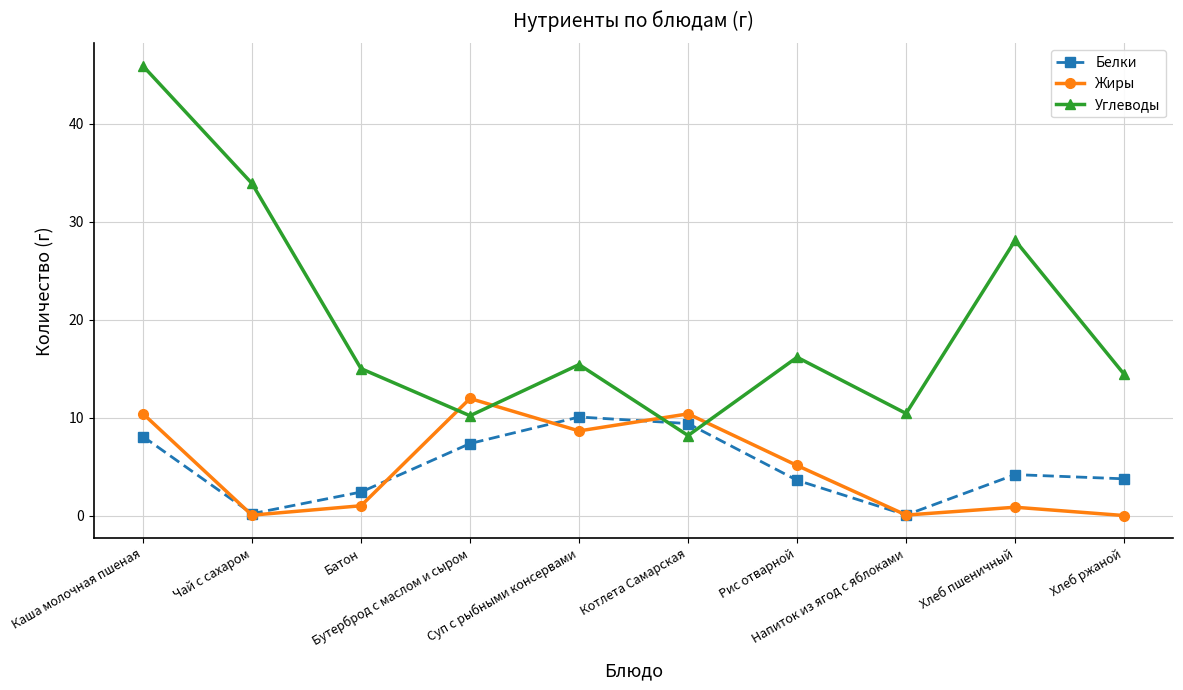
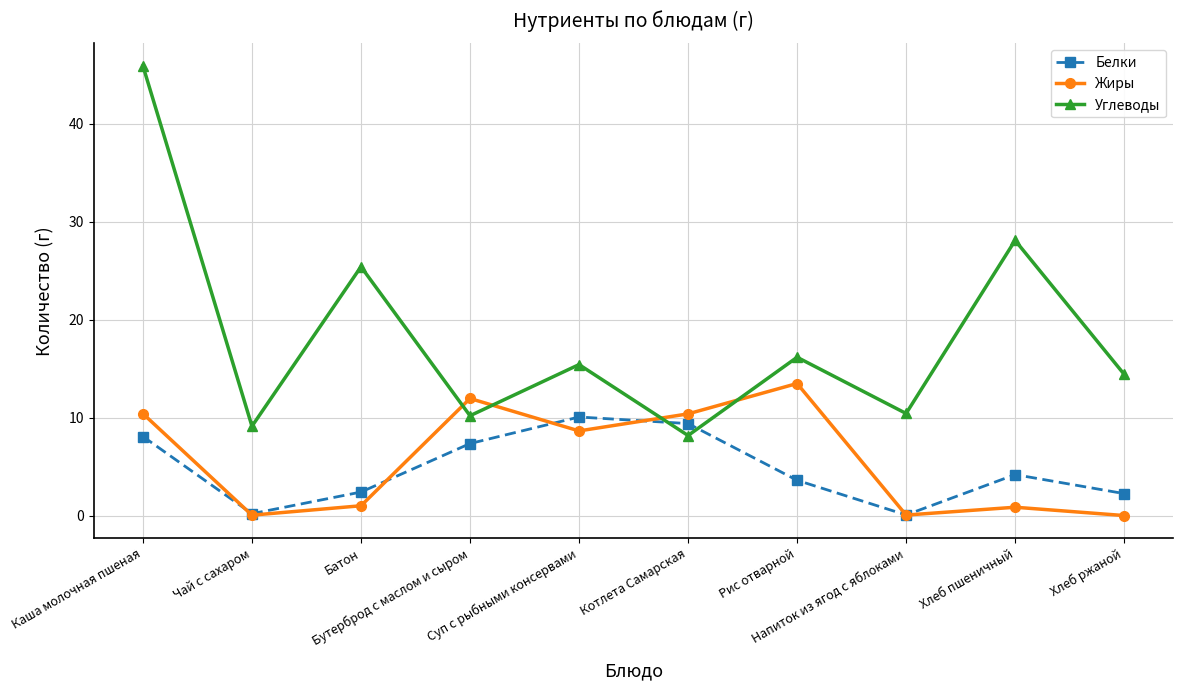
Углеводы, Чай с сахаром: 34 -> 9
Углеводы, Батон: 15 -> 25
Жиры, Рис отварной: 5 -> 13
Белки, Хлеб ржаной: 4 -> 2
